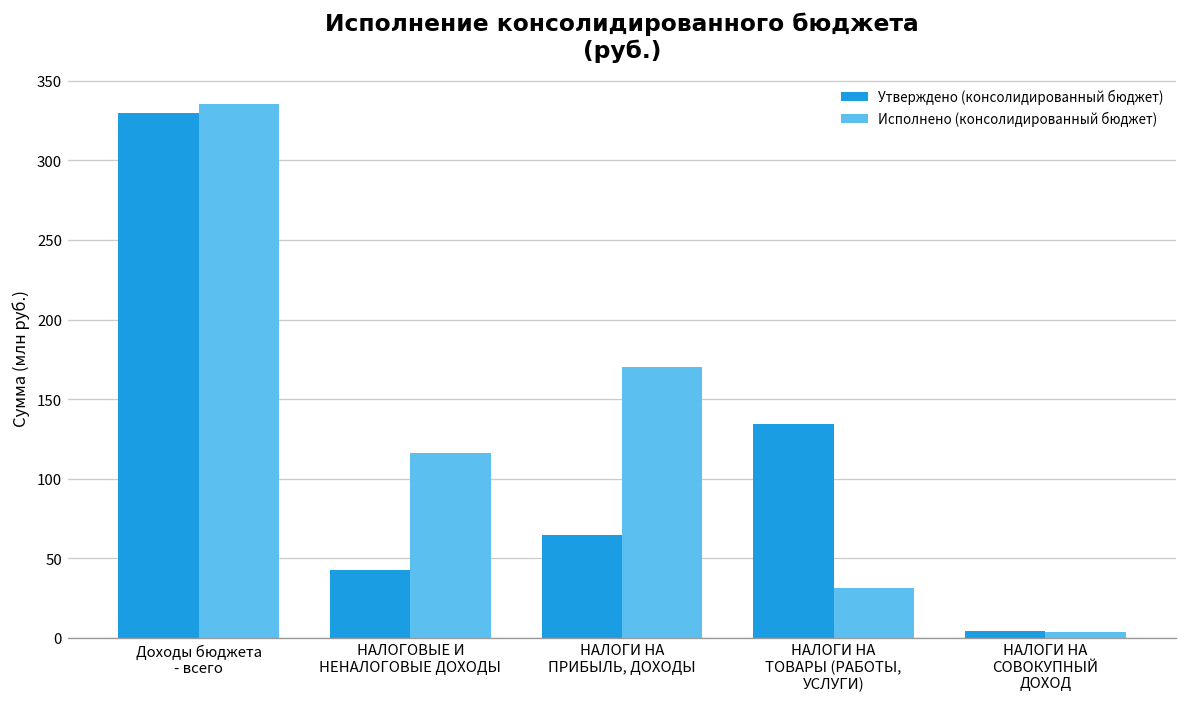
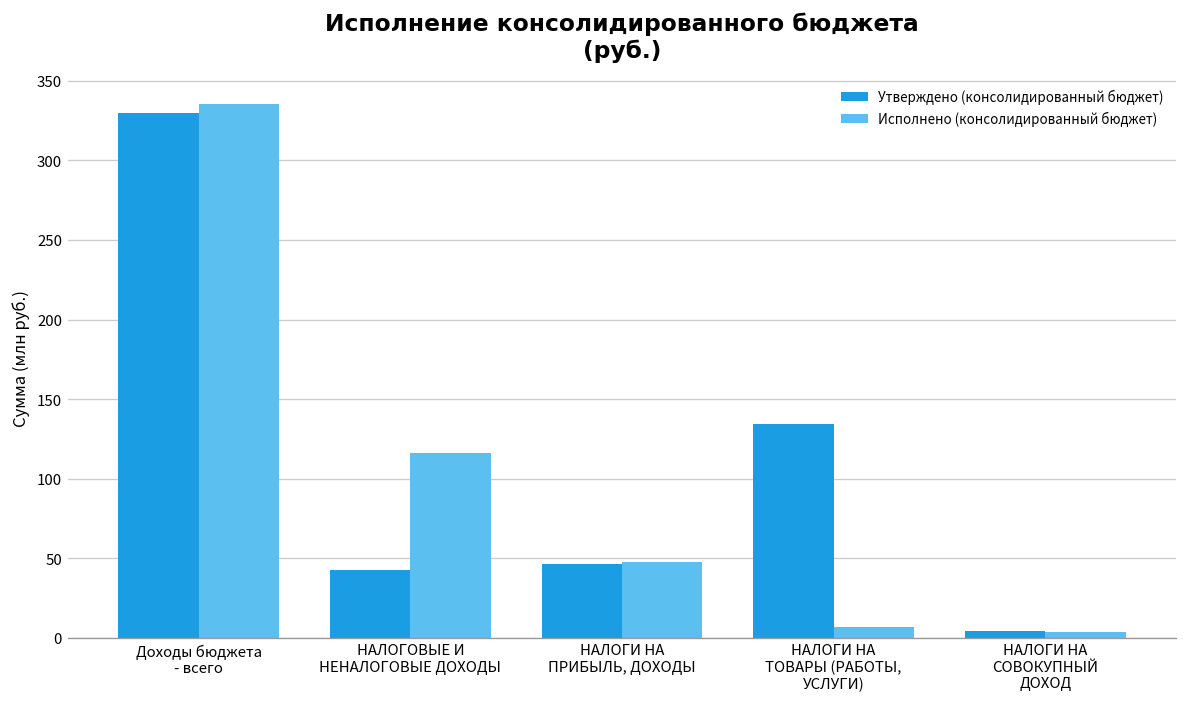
Утверждено (консолидированный бюджет), НАЛОГИ НА ПРИБЫЛЬ, ДОХОДЫ: 65 -> 46
Исполнено (консолидированный бюджет), НАЛОГИ НА ПРИБЫЛЬ, ДОХОДЫ: 170 -> 47
Исполнено (консолидированный бюджет), НАЛОГИ НА ТОВАРЫ (РАБОТЫ, УСЛУГИ): 31 -> 7
